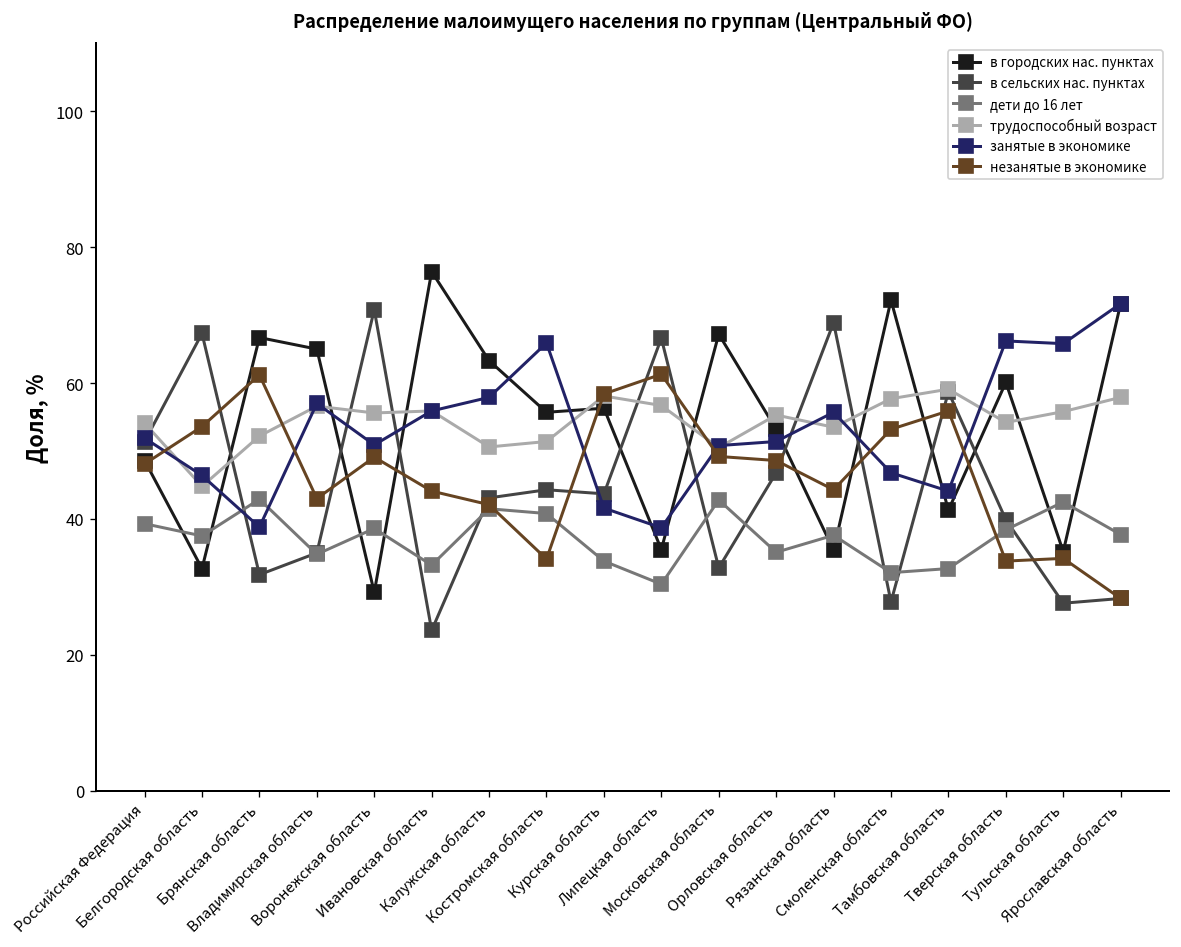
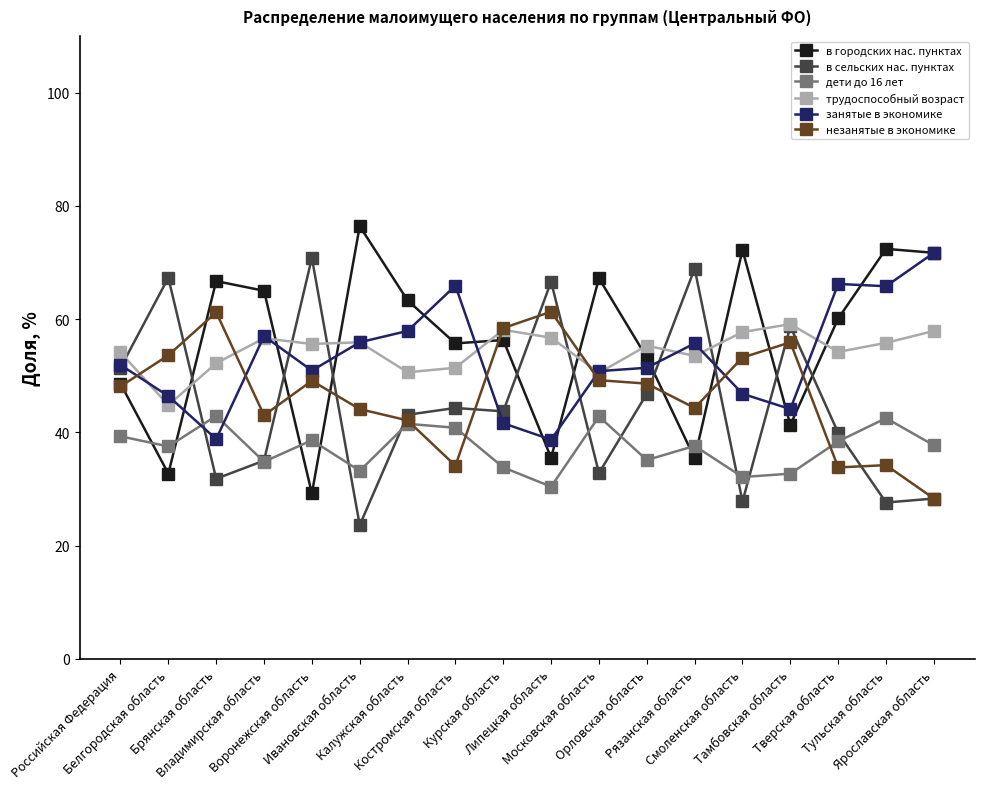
в городских нас. пунктах, Тульская область: 35 -> 72
